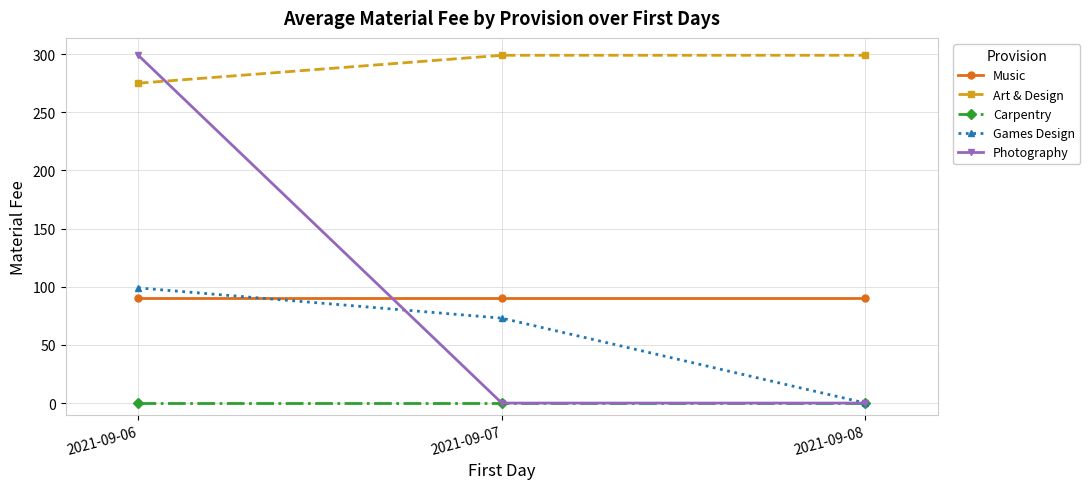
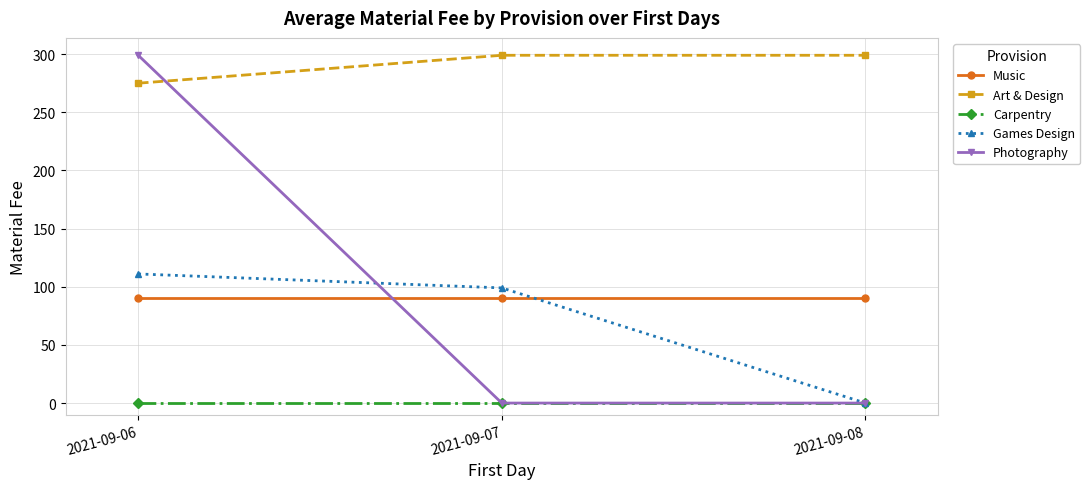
Games Design, 2021-09-06: 99 -> 111
Games Design, 2021-09-07: 73 -> 99
